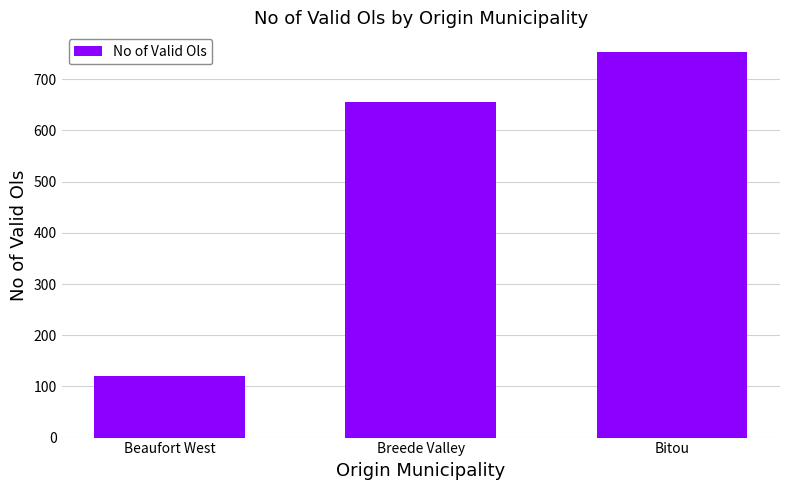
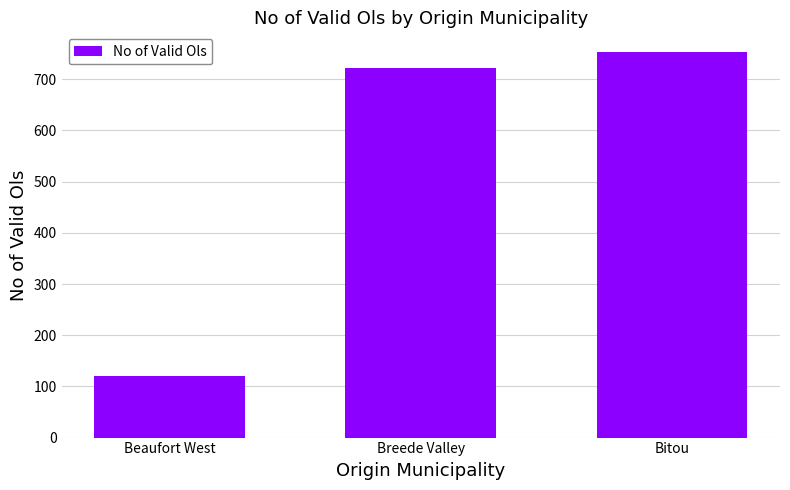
Breede Valley: 660 -> 720
